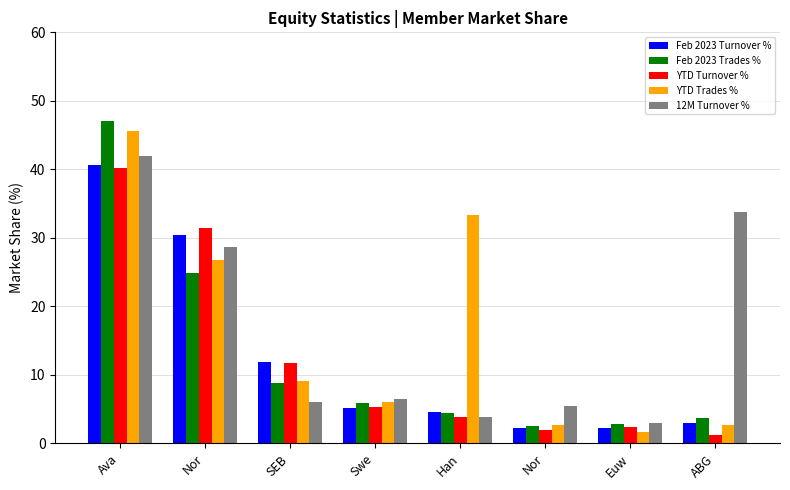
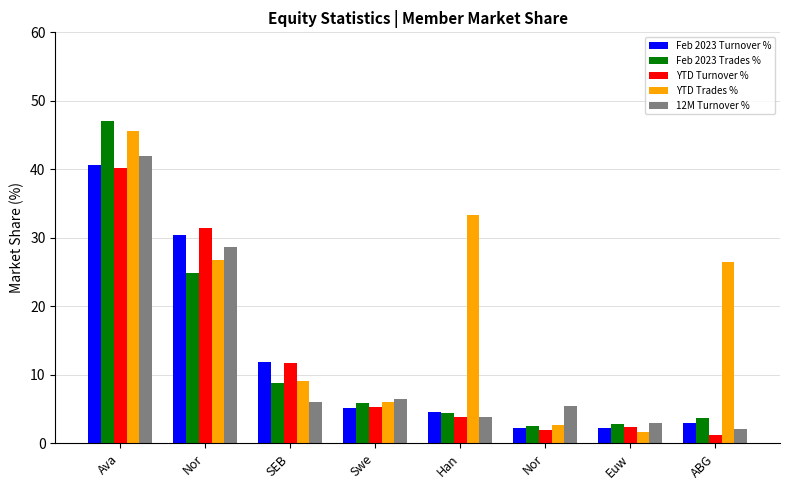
YTD Trades %, ABG: 3 -> 26
12M Turnover %, ABG: 34 -> 2
